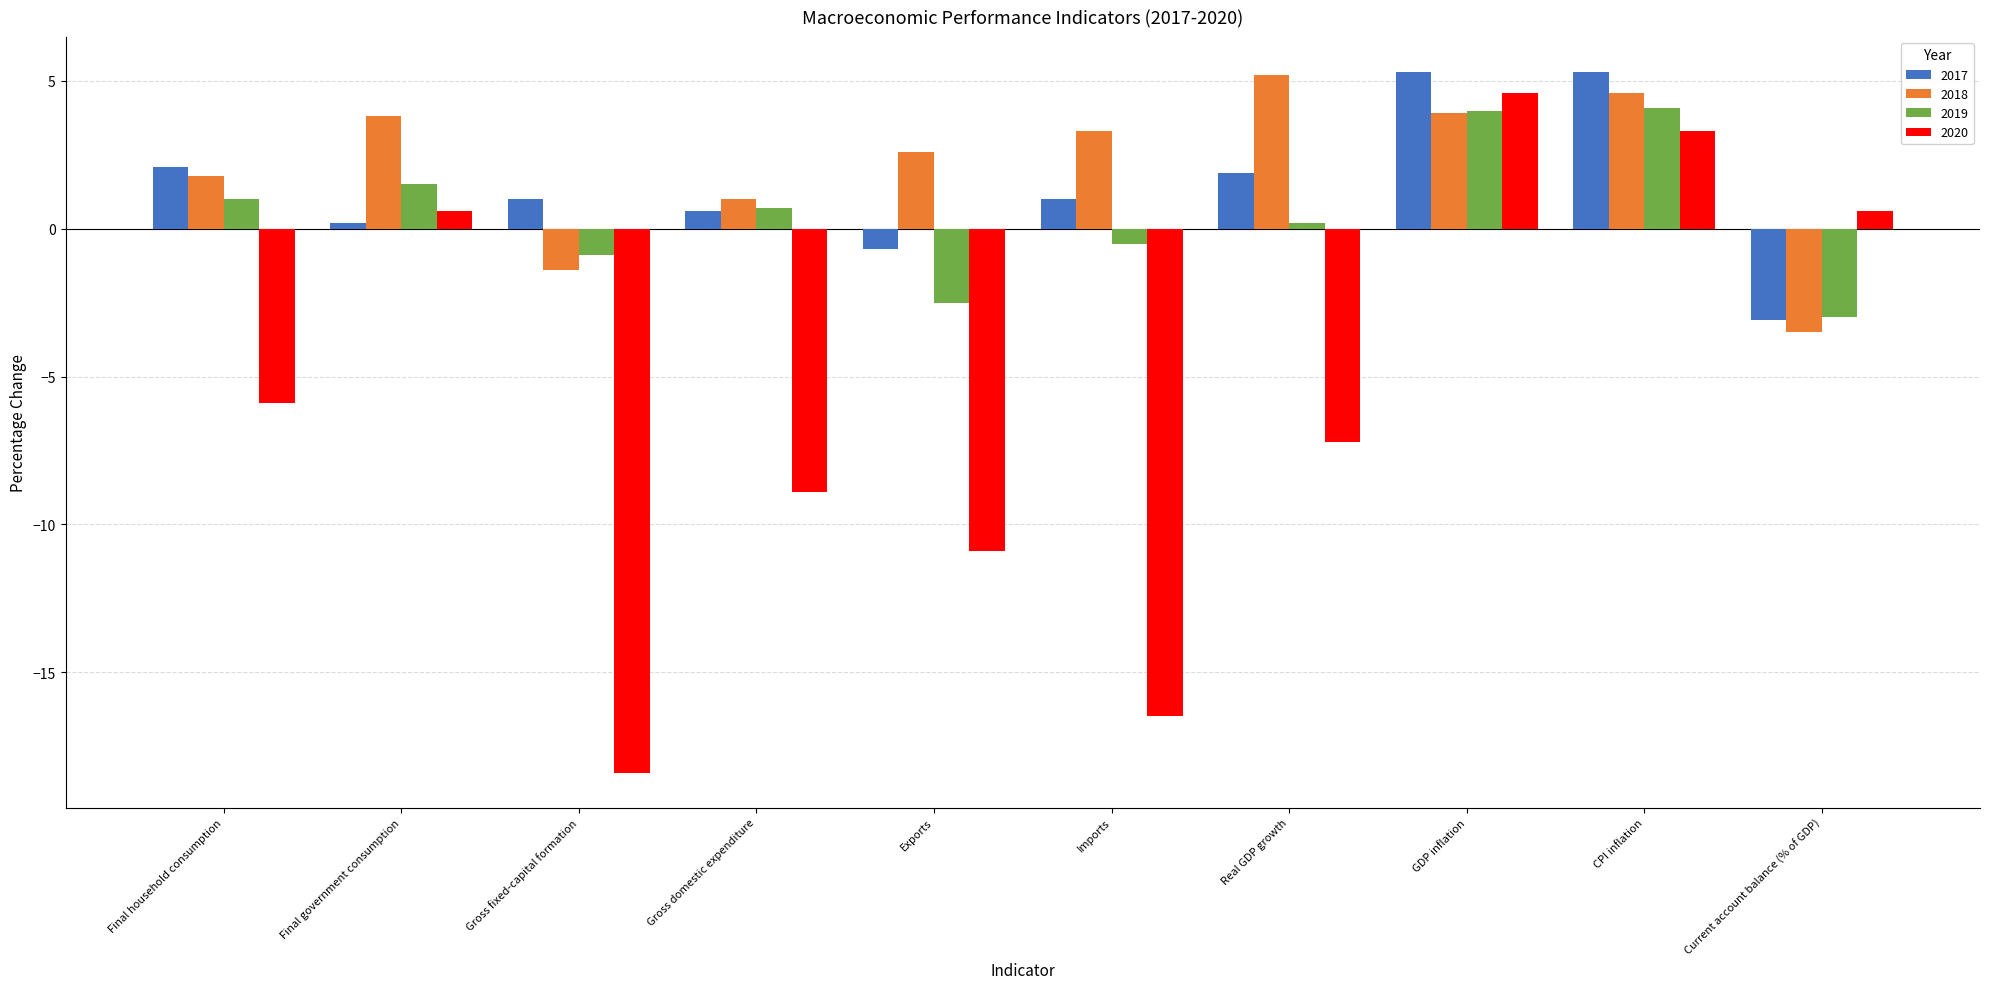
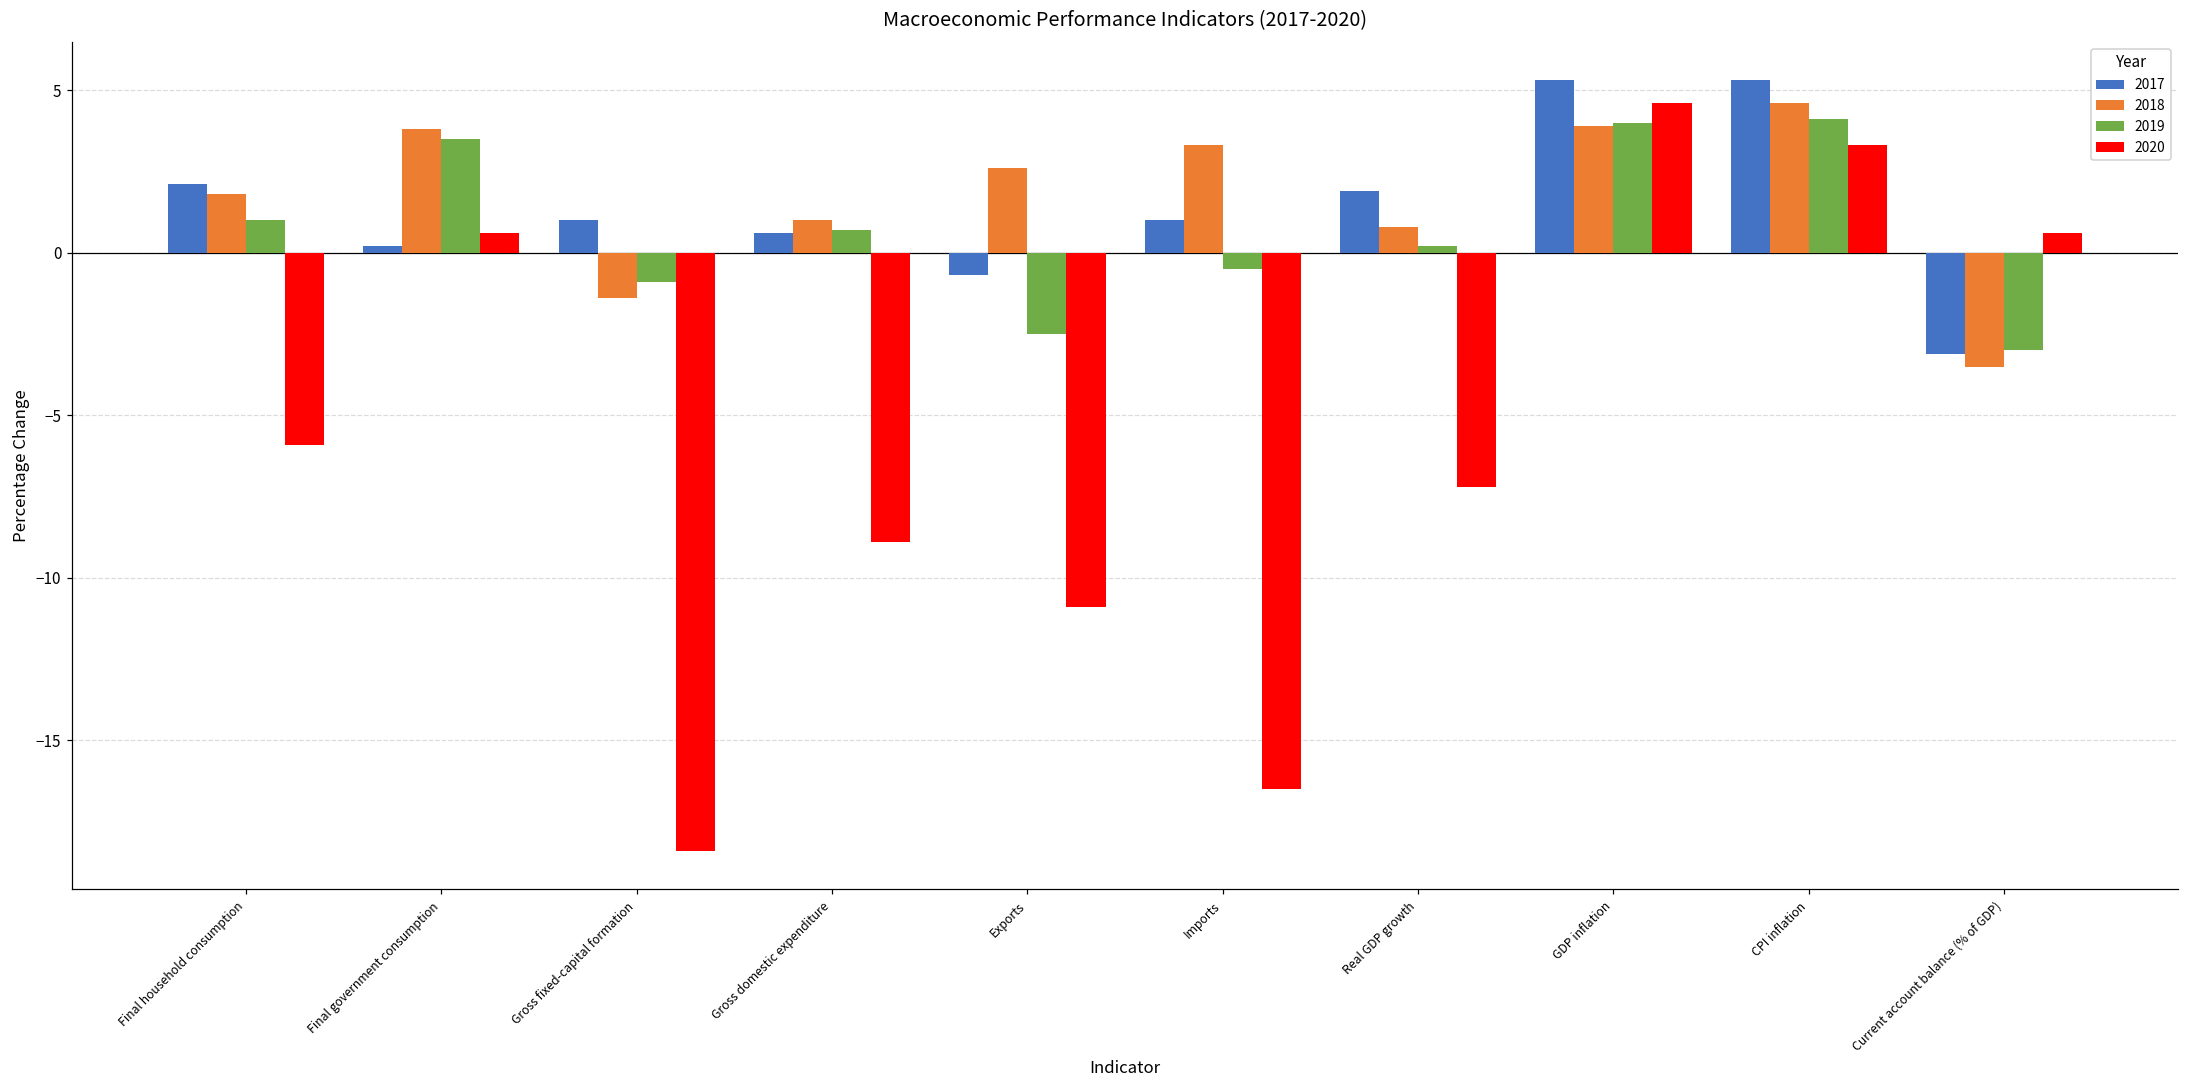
2019, Final government consumption: 1.5 -> 3.5
2018, Real GDP growth: 5.2 -> 0.8
